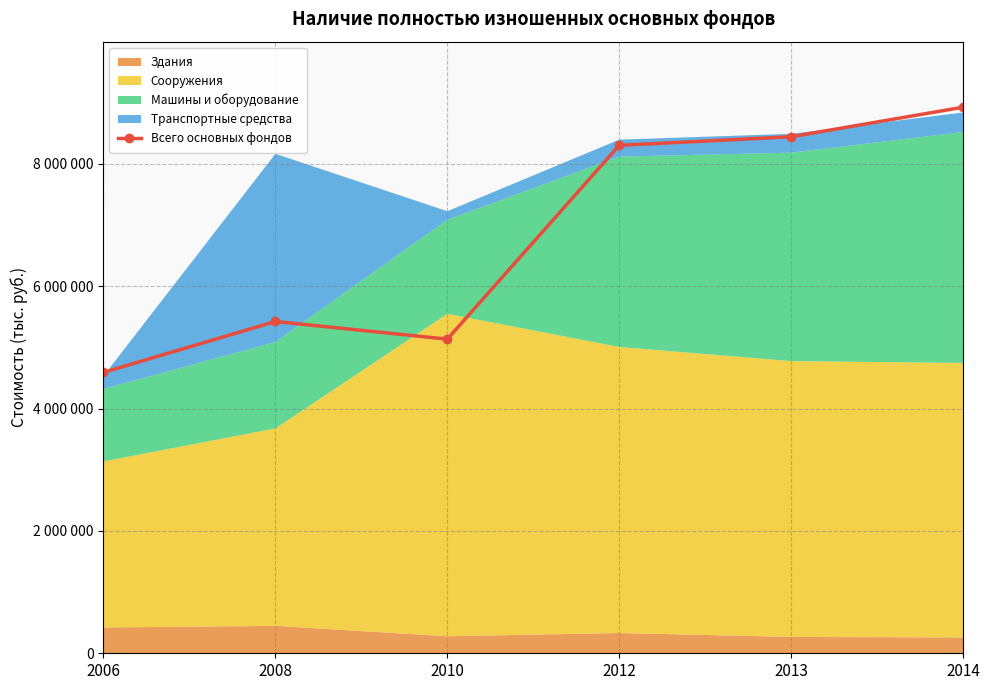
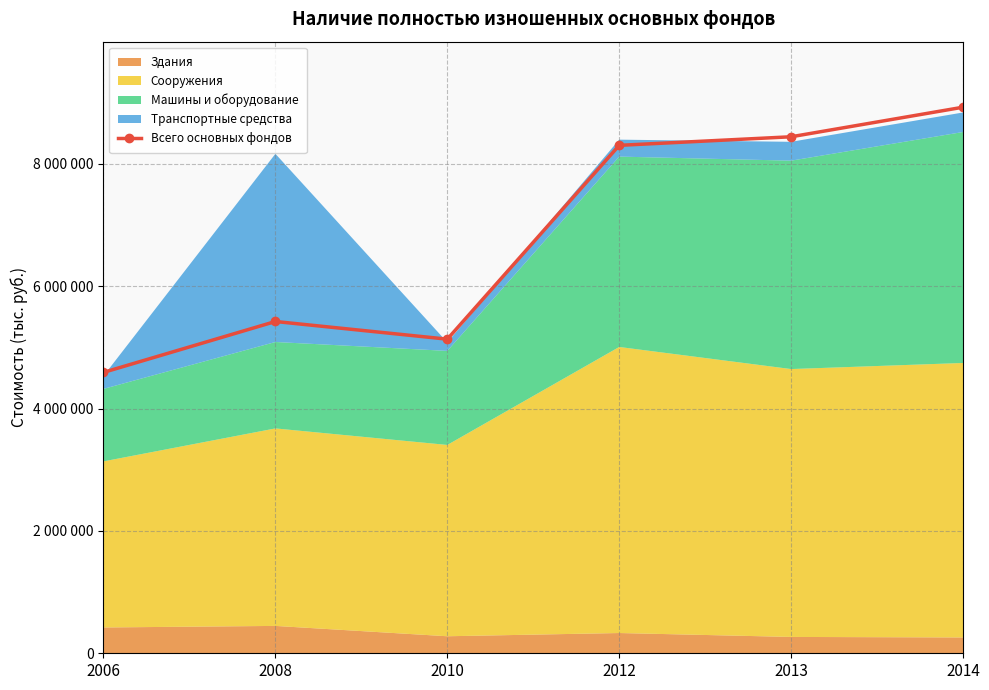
Сооружения, 2010: 5300000 -> 3100000
Сооружения, 2013: 4500000 -> 4400000
